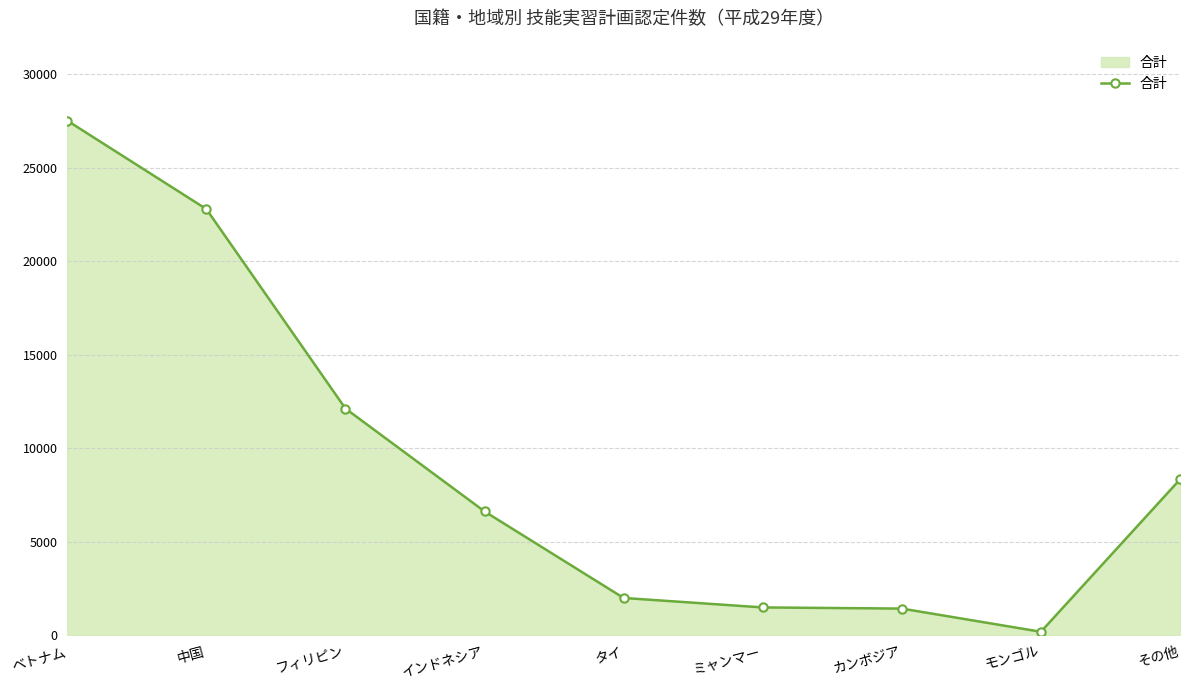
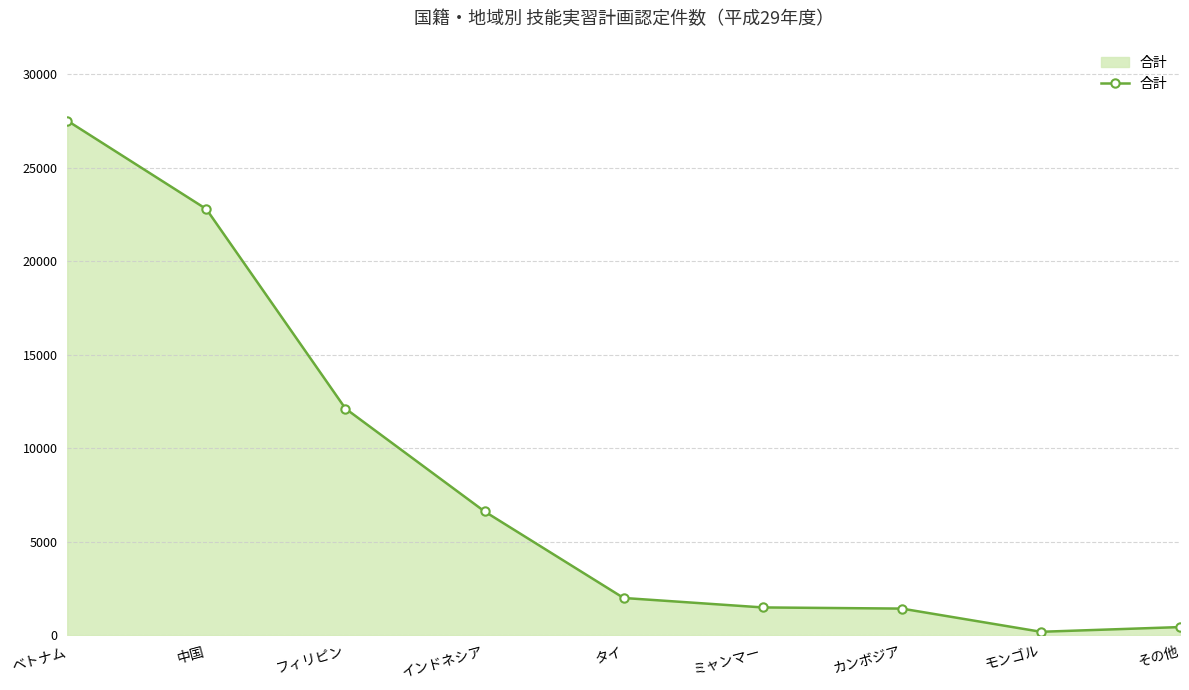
その他: 8300 -> 400
